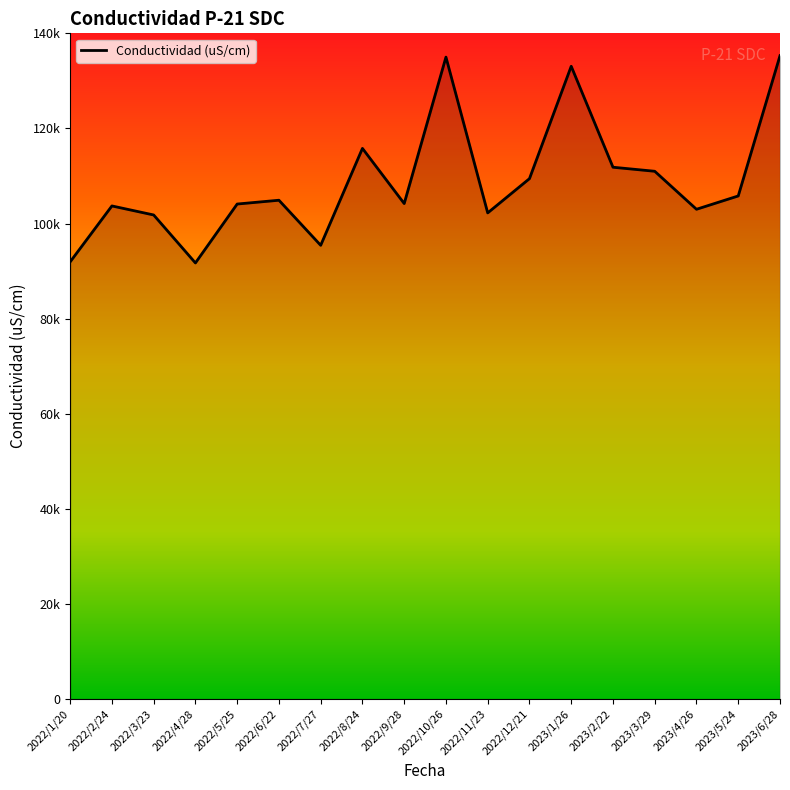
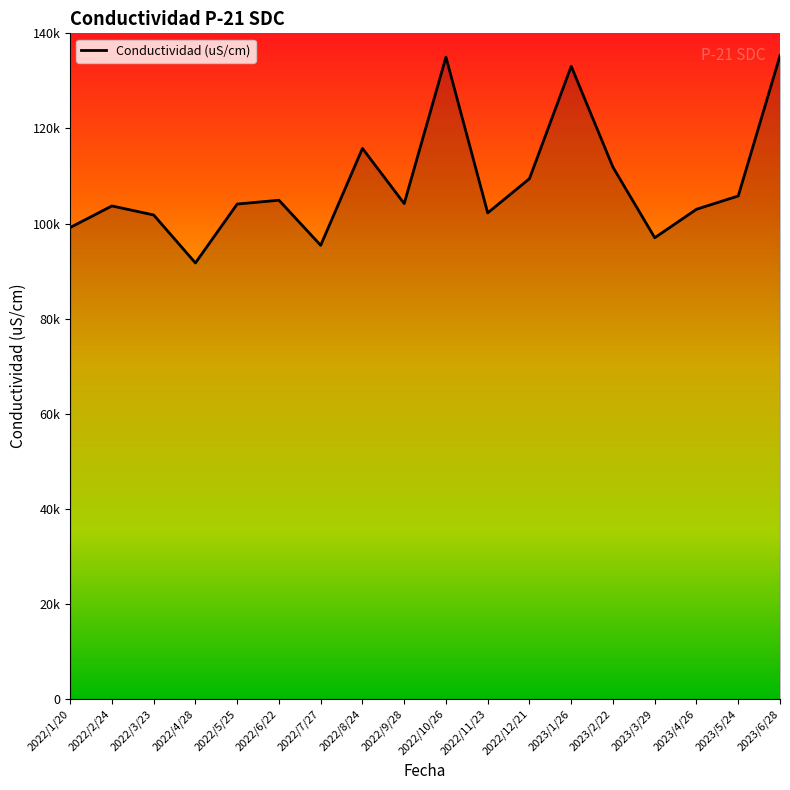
2022/1/20: 92000 -> 99000
2023/3/29: 111000 -> 97000
